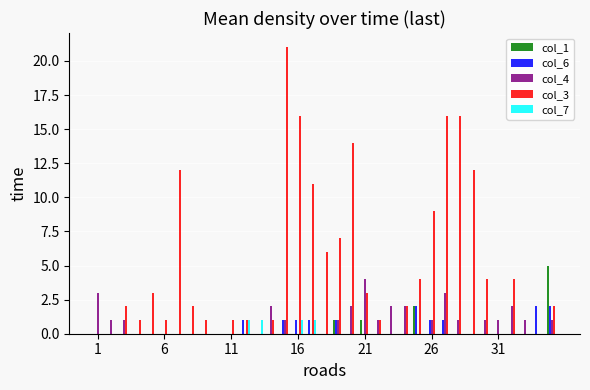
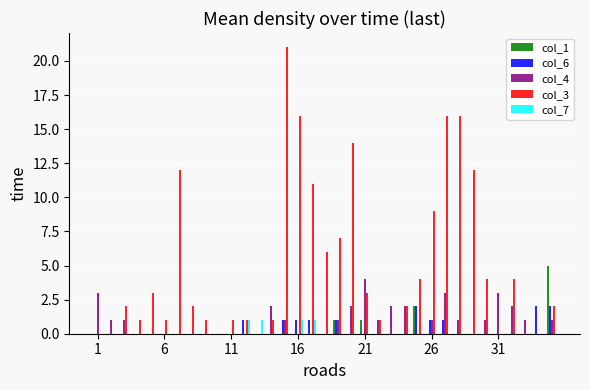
col_4, 31: 1 -> 3
